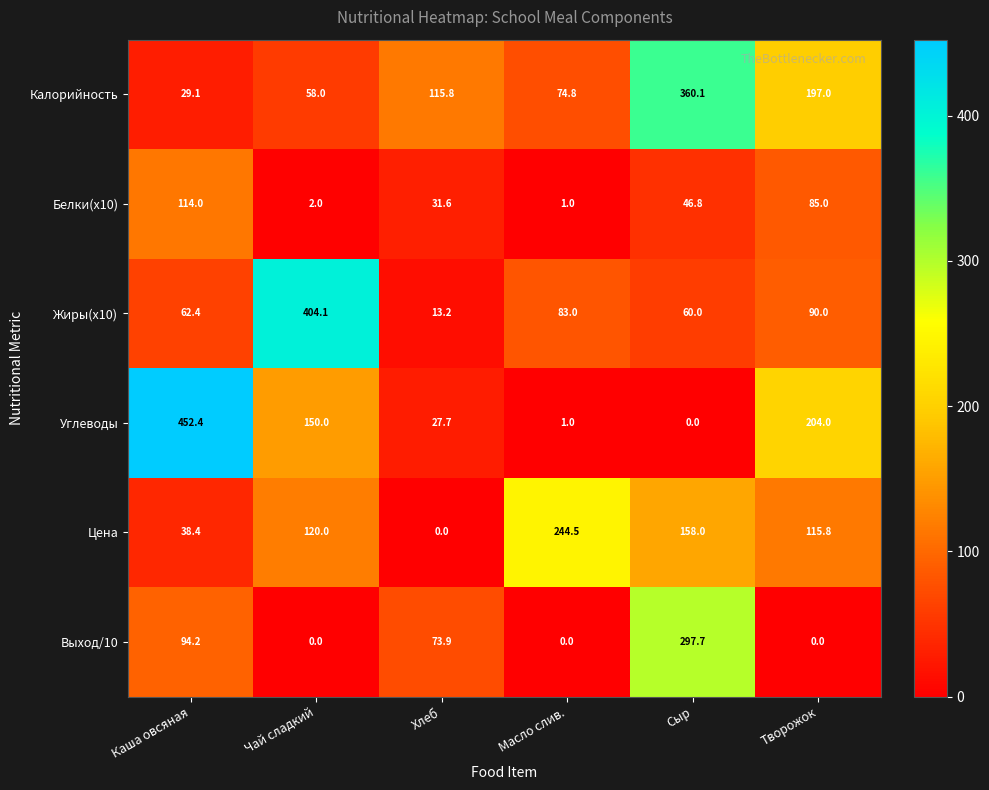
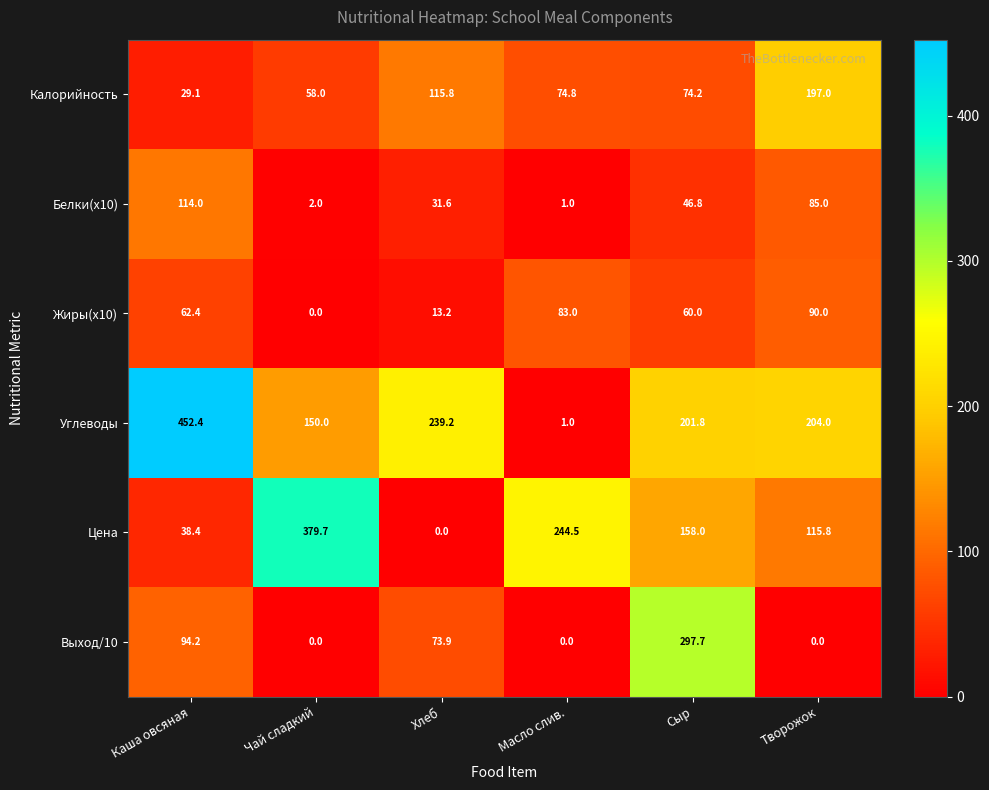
Калорийность, Сыр: 360.1 -> 74.2
Жиры(x10), Чай сладкий: 404.1 -> 0.0
Углеводы, Хлеб: 27.7 -> 239.2
Углеводы, Сыр: 0.0 -> 201.8
Цена, Чай сладкий: 120.0 -> 379.7
